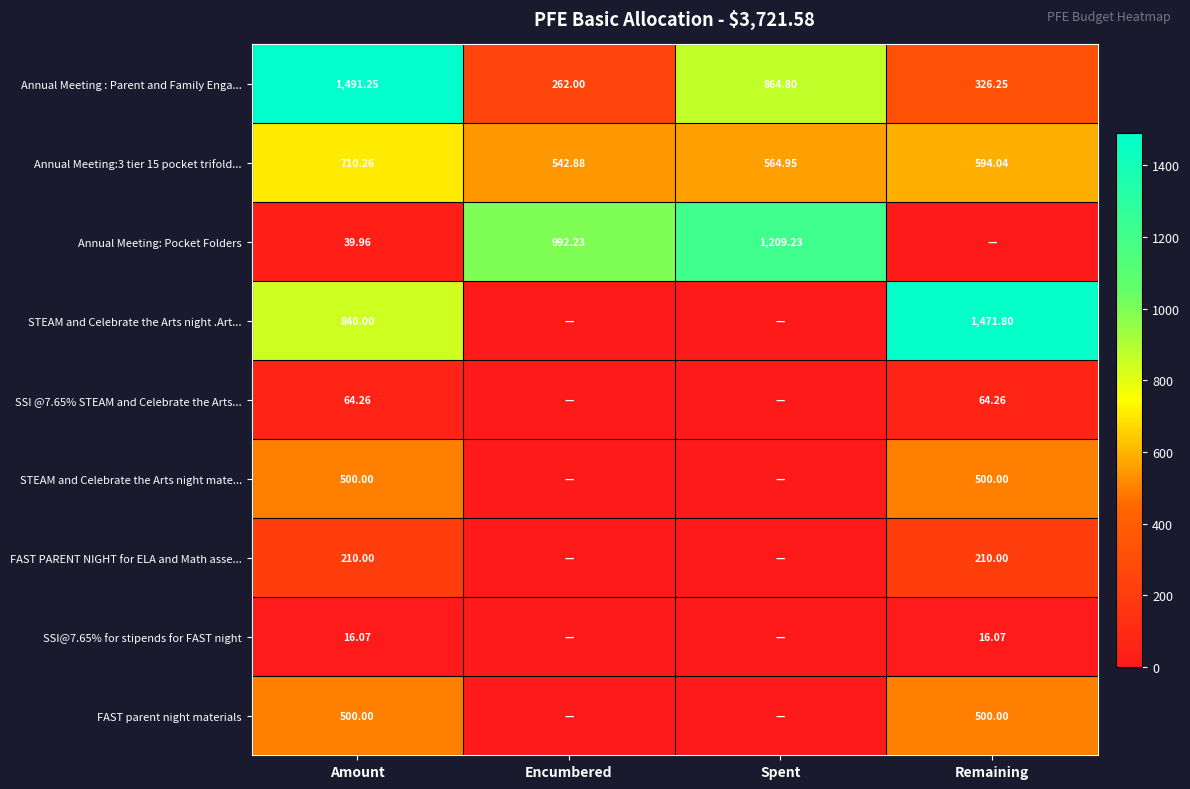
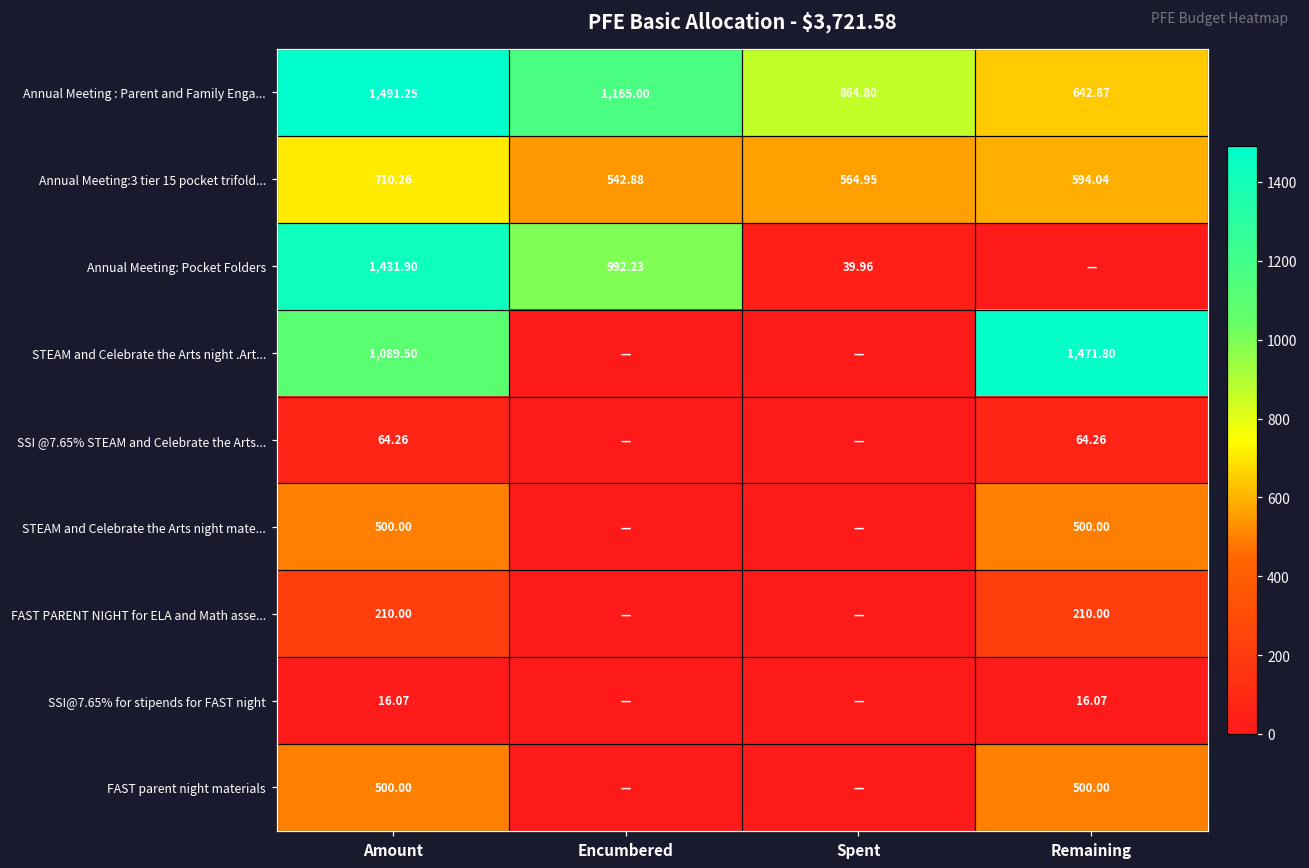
Annual Meeting : Parent and Family Enga..., Encumbered: 262.00 -> 1,165.00
Annual Meeting : Parent and Family Enga..., Remaining: 326.25 -> 642.87
Annual Meeting: Pocket Folders, Amount: 39.96 -> 1,431.90
Annual Meeting: Pocket Folders, Spent: 1,209.23 -> 39.96
STEAM and Celebrate the Arts night .Art..., Amount: 840.00 -> 1,089.50
